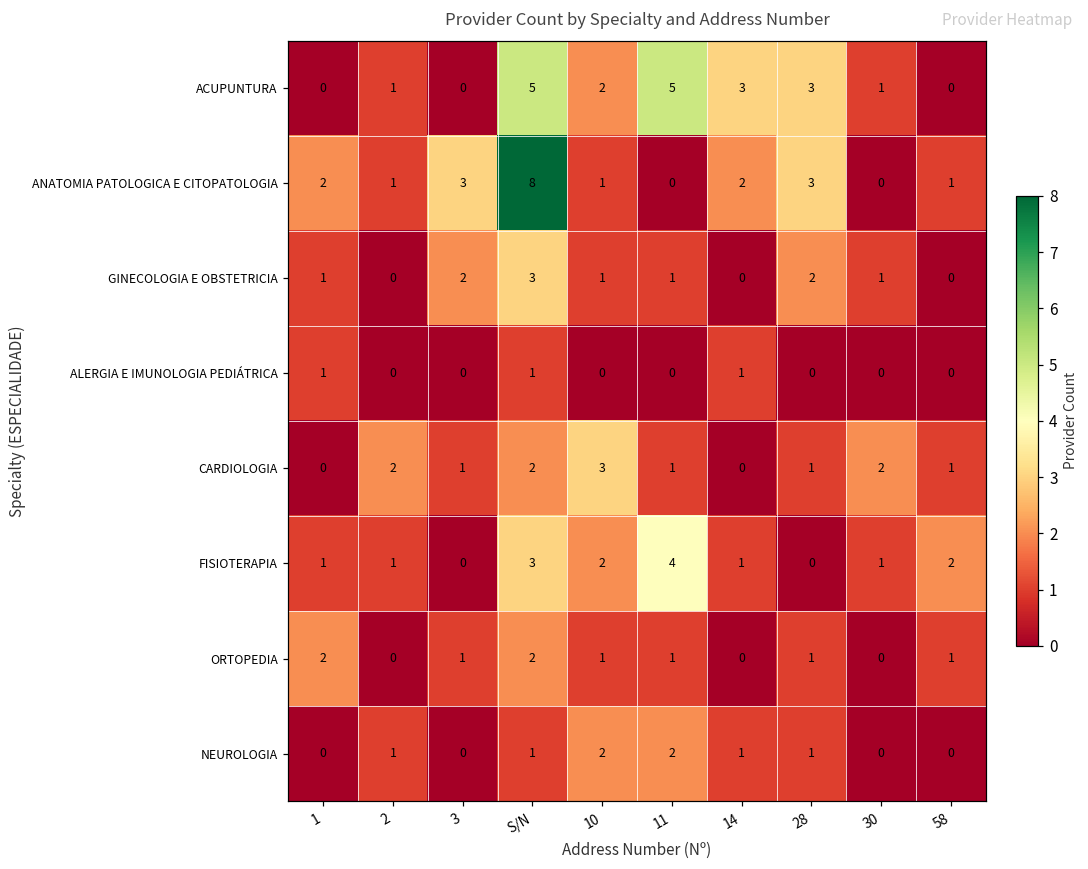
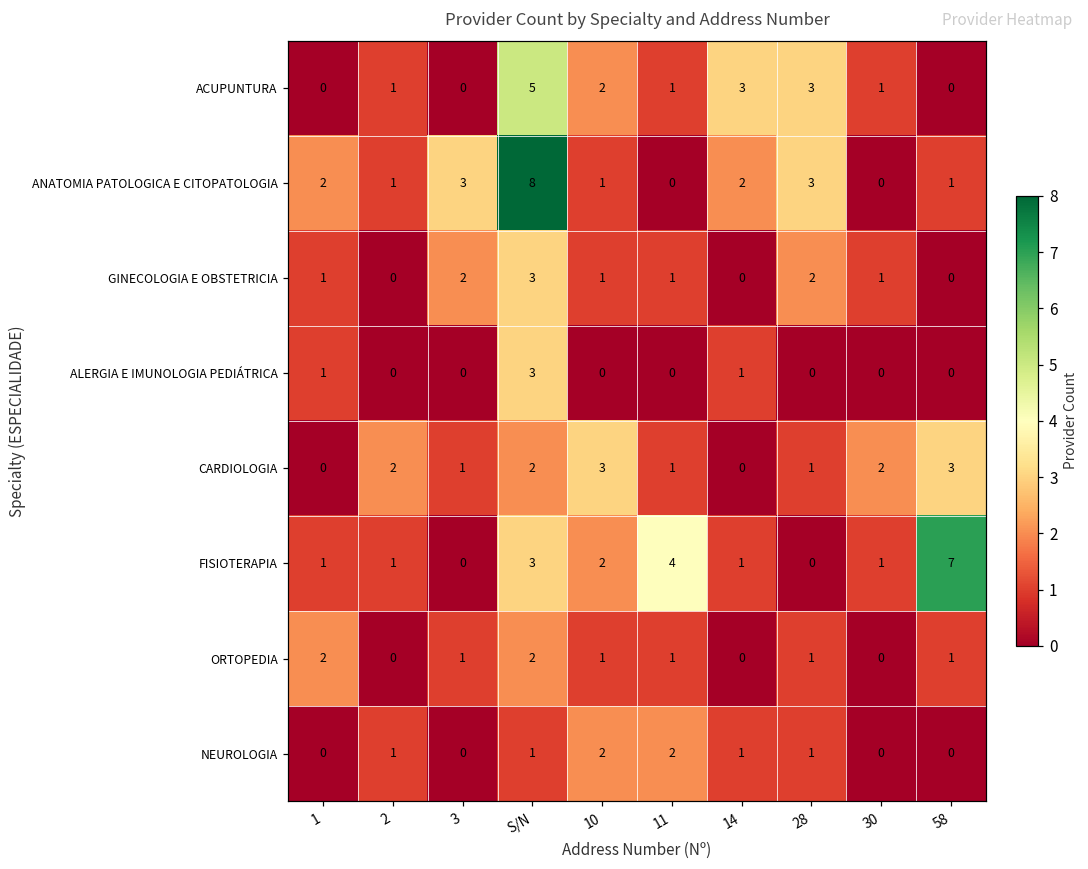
ACUPUNTURA, 11: 5 -> 1
ALERGIA E IMUNOLOGIA PEDIÁTRICA, S/N: 1 -> 3
CARDIOLOGIA, 58: 1 -> 3
FISIOTERAPIA, 58: 2 -> 7
